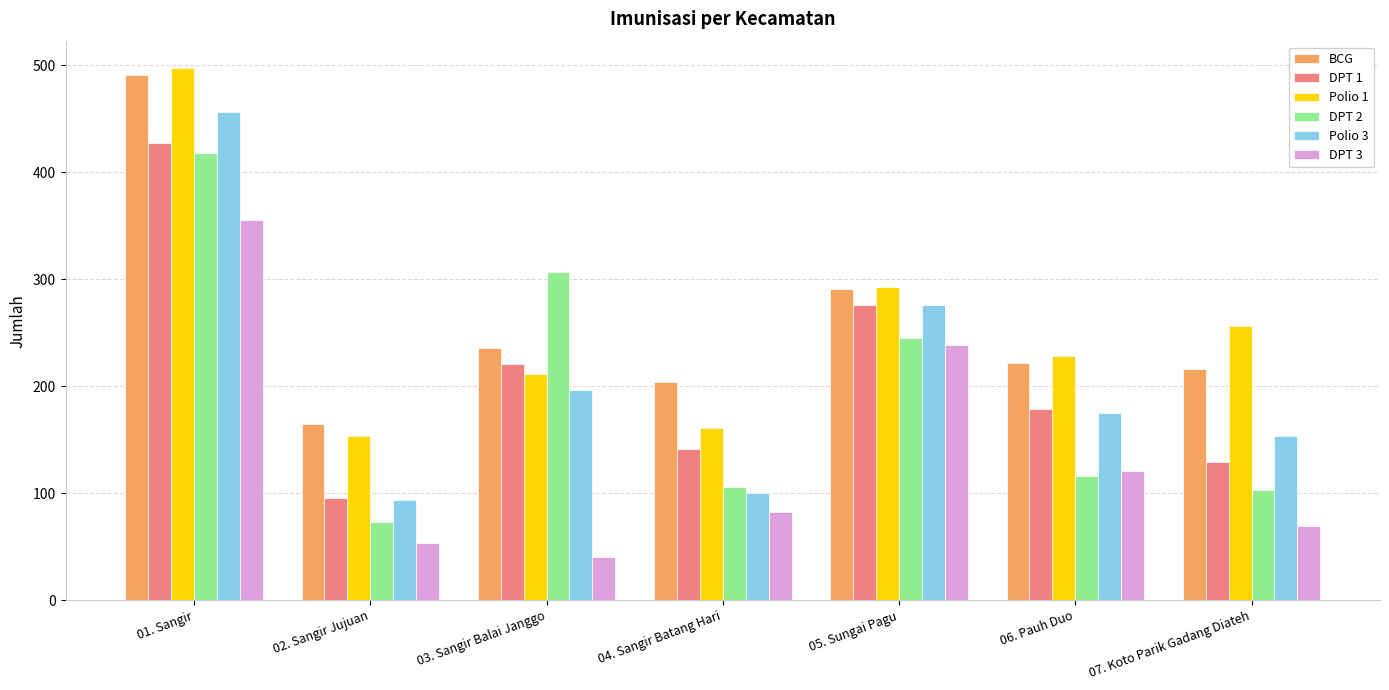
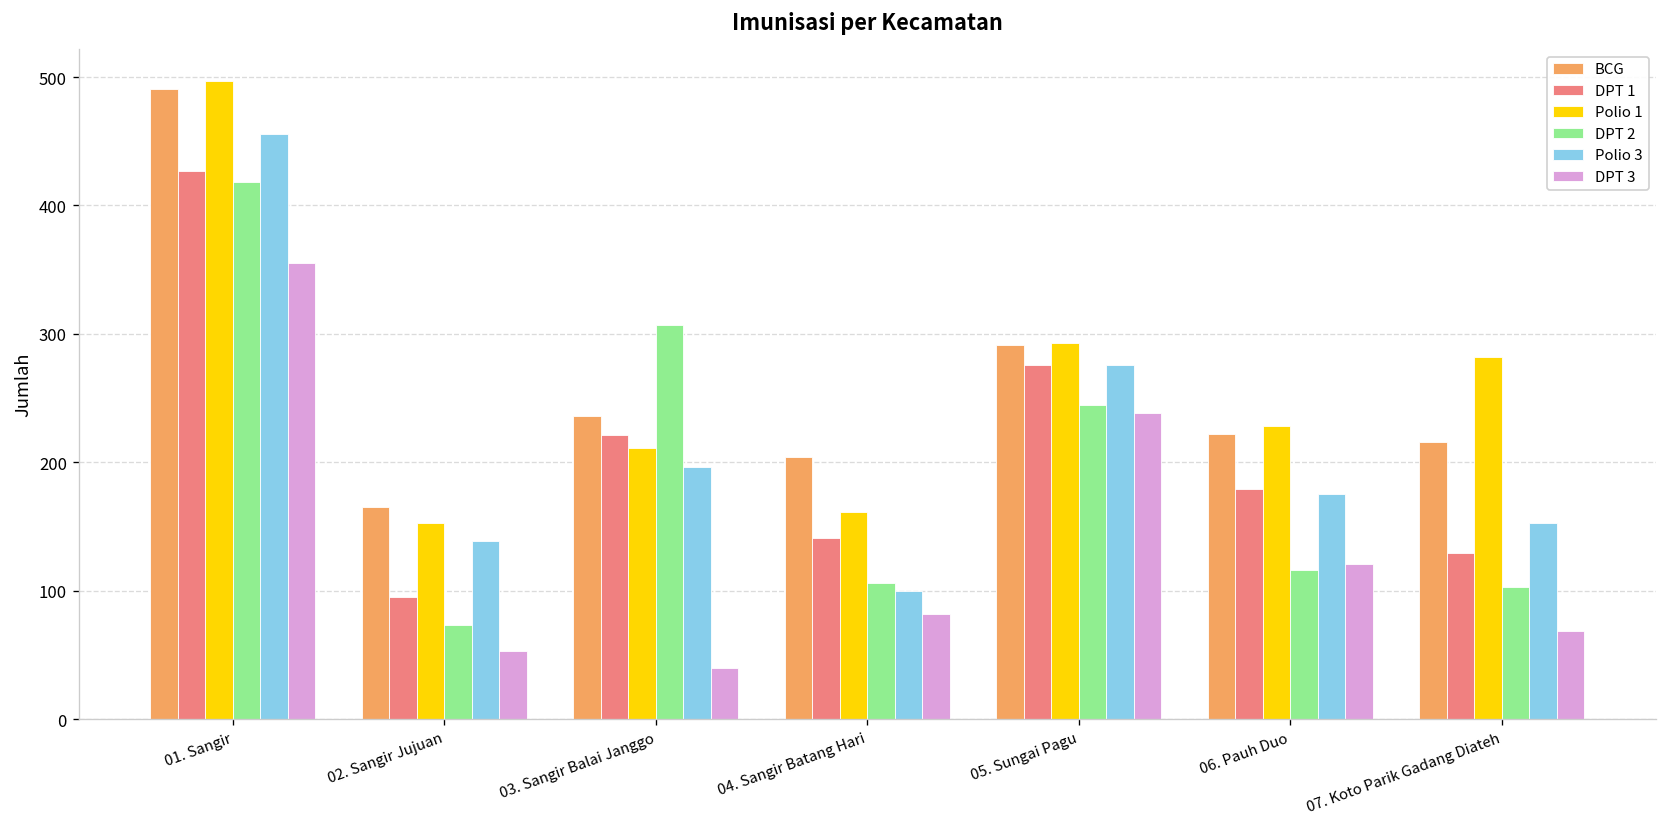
Polio 3, 02. Sangir Jujuan: 94 -> 139
Polio 1, 07. Koto Parik Gadang Diateh: 256 -> 282
